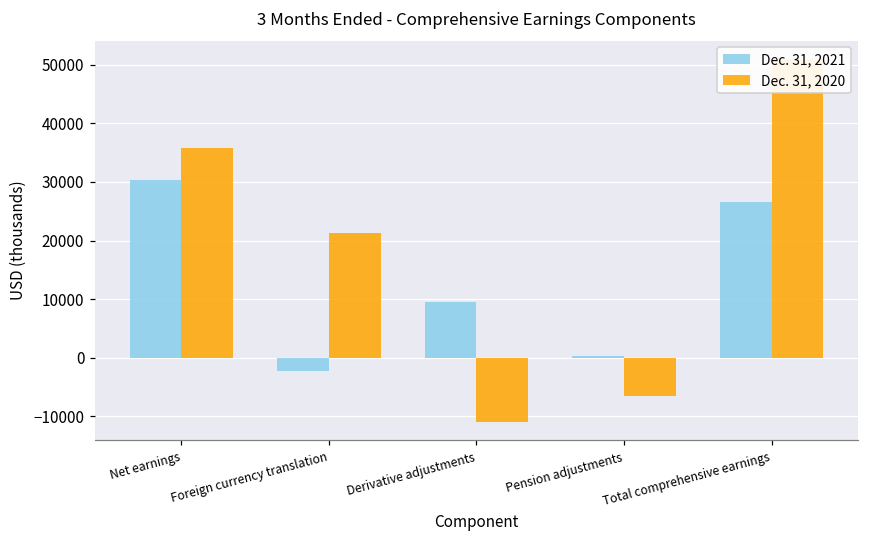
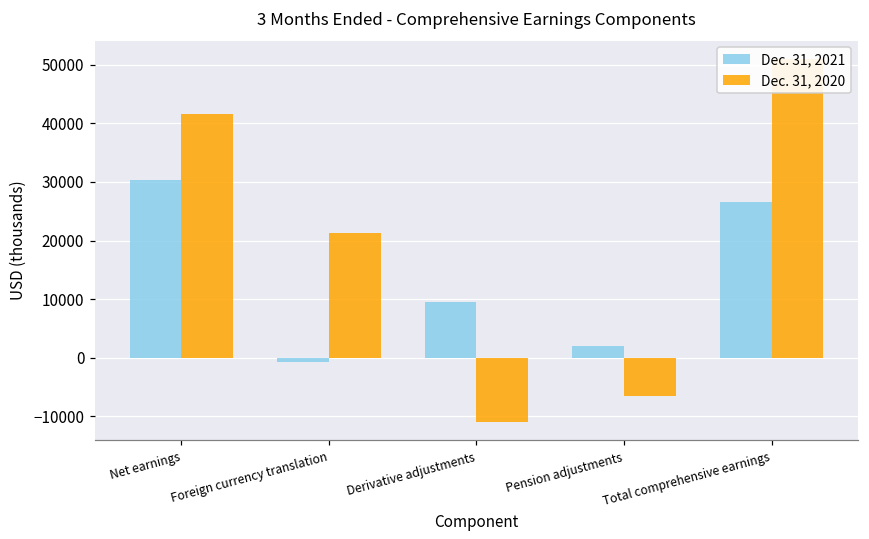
Dec. 31, 2020, Net earnings: 36000 -> 42000
Dec. 31, 2021, Foreign currency translation: -2000 -> -1000
Dec. 31, 2021, Pension adjustments: 0 -> 2000
